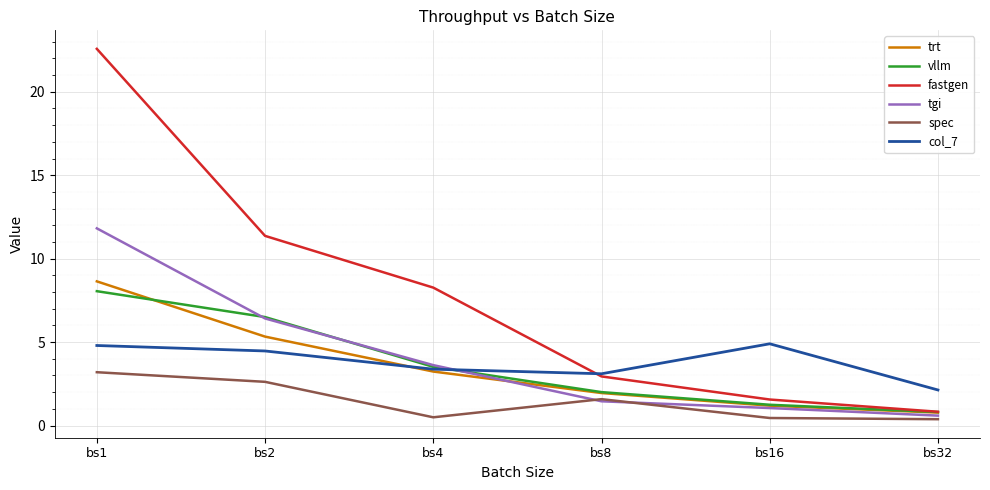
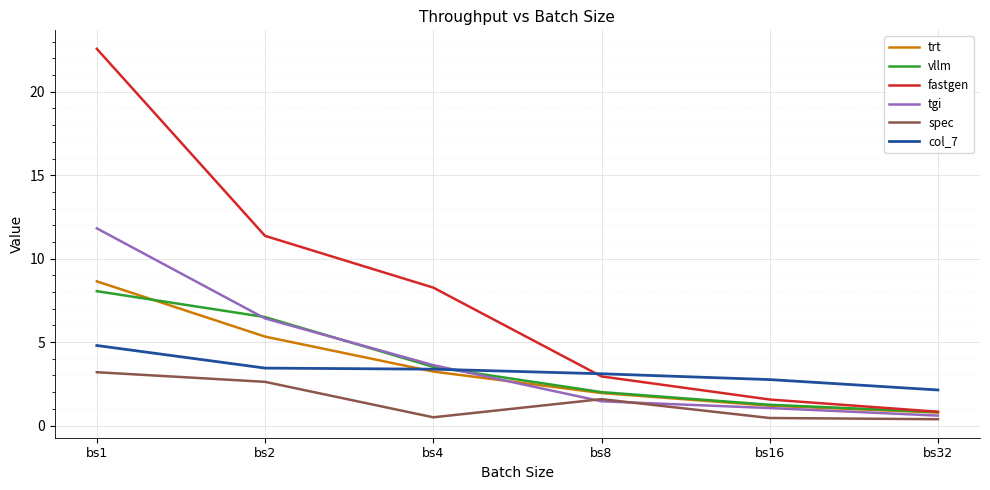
col_7, bs2: 4.5 -> 3.4
col_7, bs16: 4.9 -> 2.8
